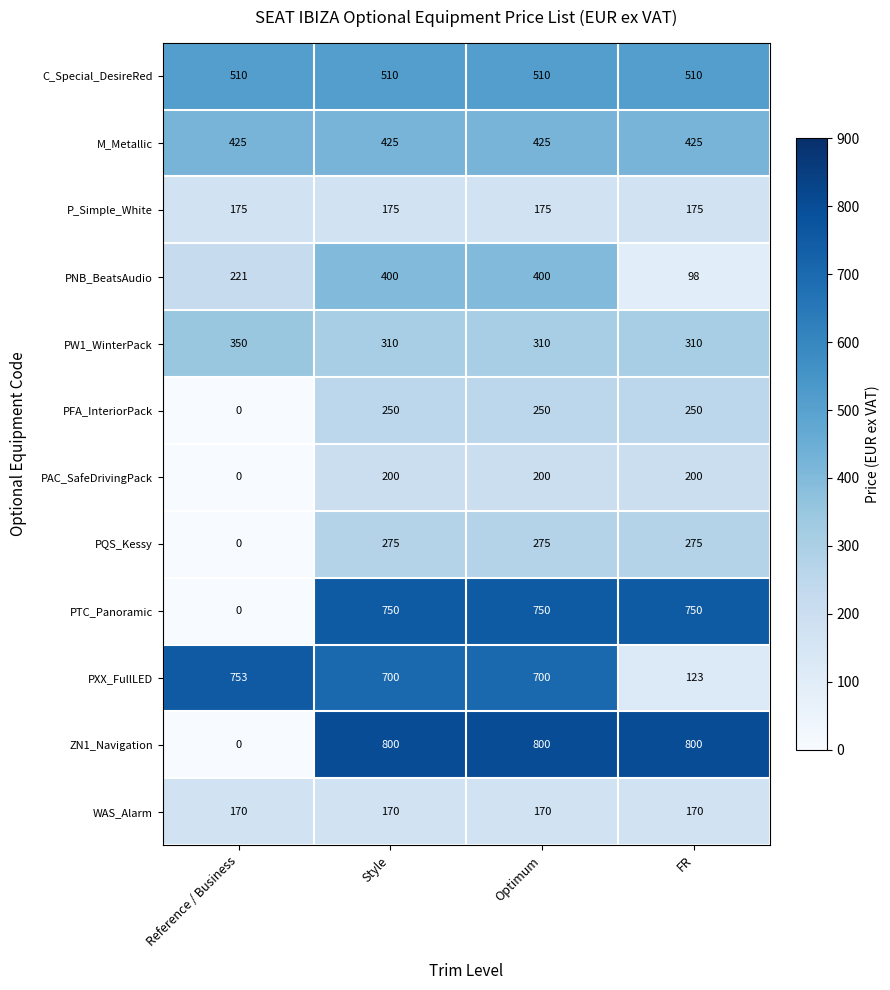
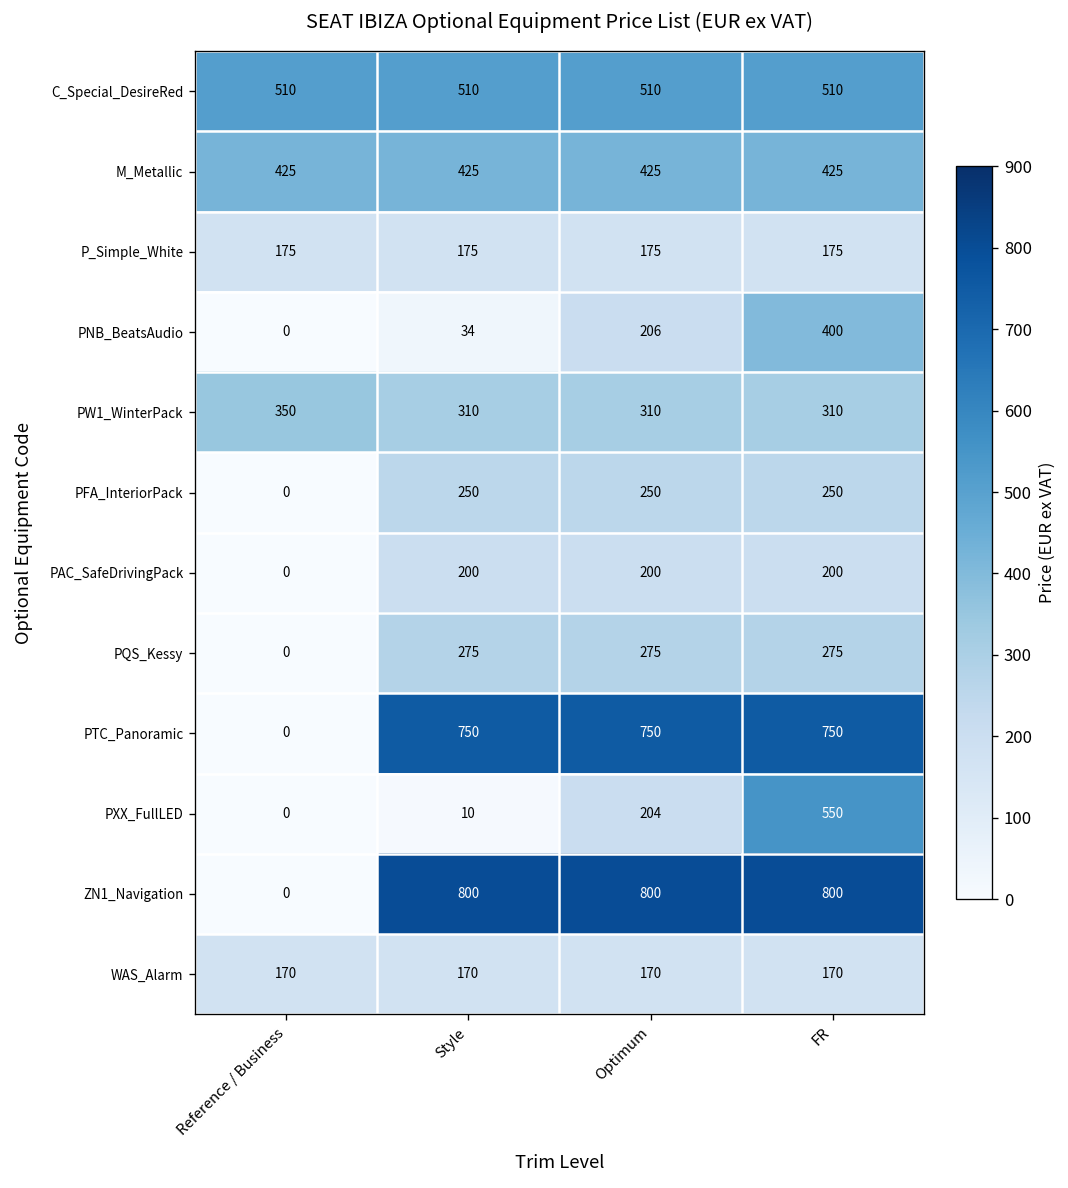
PNB_BeatsAudio, Reference / Business: 221 -> 0
PNB_BeatsAudio, Style: 400 -> 34
PNB_BeatsAudio, Optimum: 400 -> 206
PNB_BeatsAudio, FR: 98 -> 400
PXX_FullLED, Reference / Business: 753 -> 0
PXX_FullLED, Style: 700 -> 10
PXX_FullLED, Optimum: 700 -> 204
PXX_FullLED, FR: 123 -> 550
